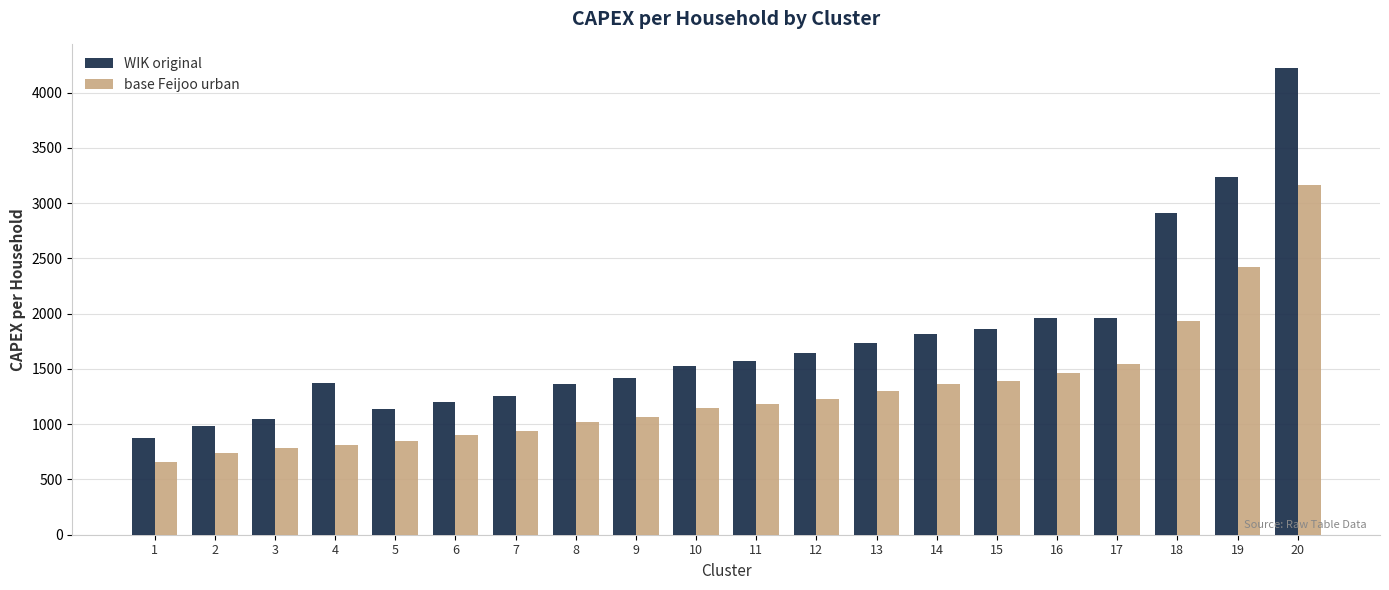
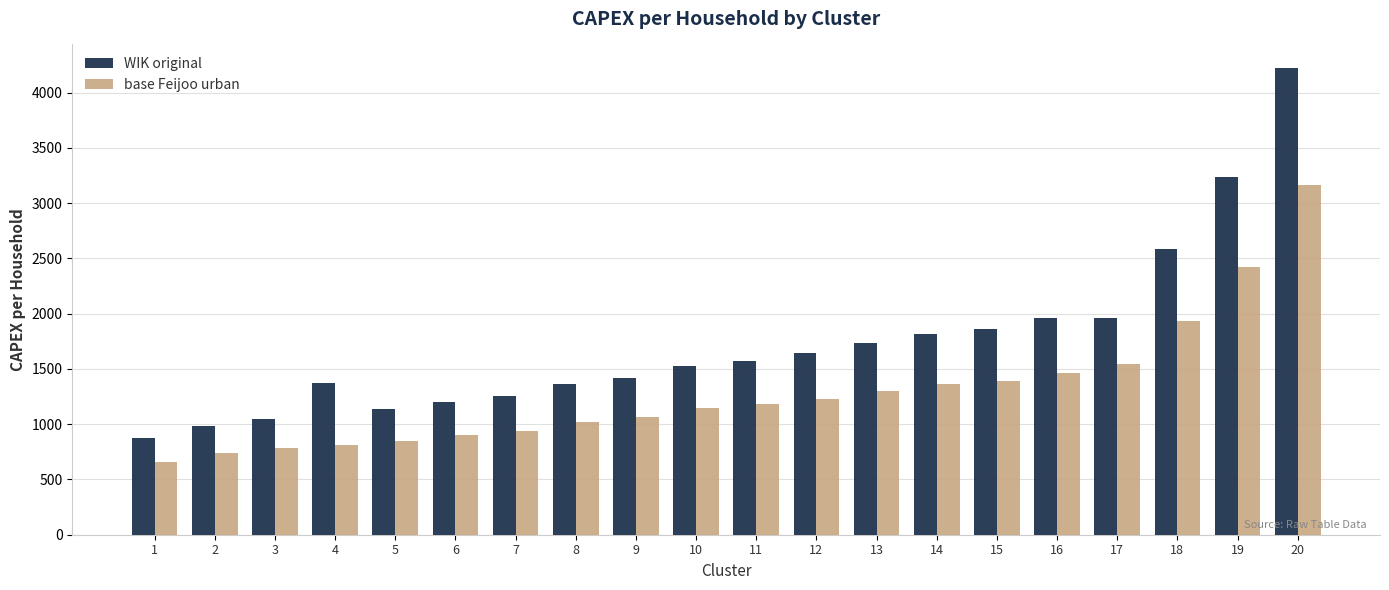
WIK original, 18: 2910 -> 2590
